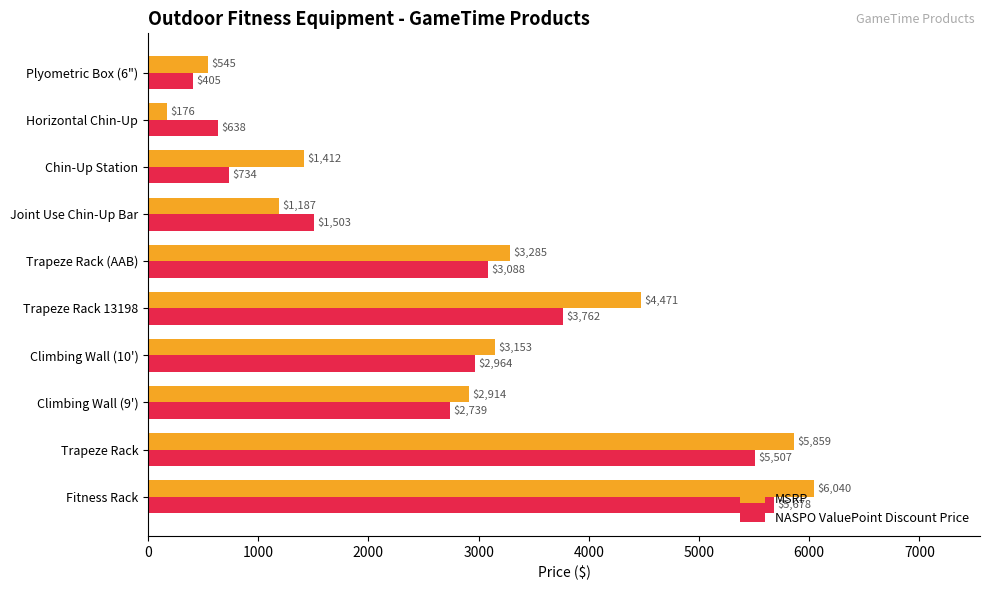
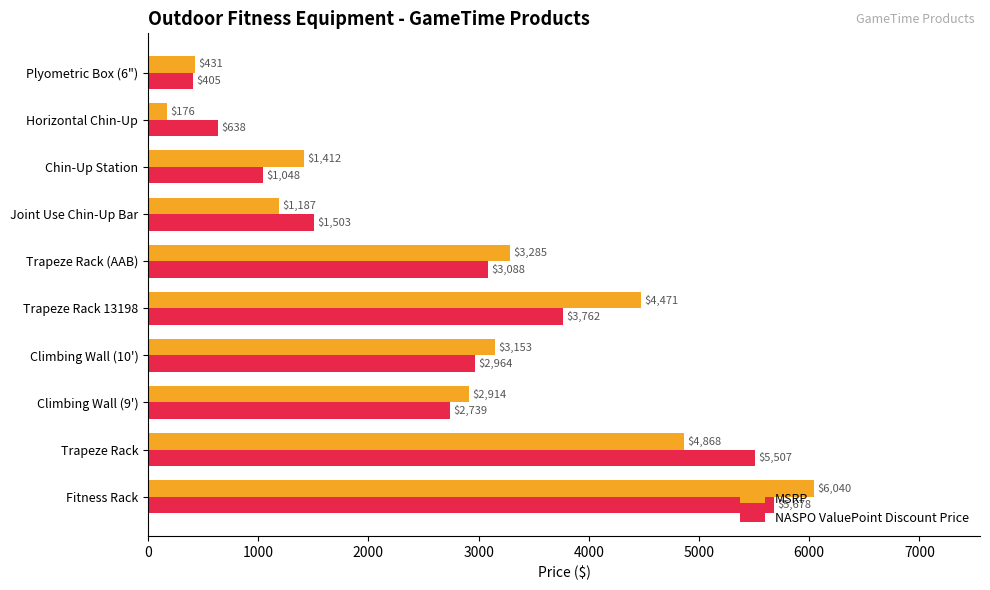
MSRP, Plyometric Box (6"): $545 -> $431
NASPO ValuePoint Discount Price, Chin-Up Station: $734 -> $1,048
MSRP, Trapeze Rack: $5,859 -> $4,868
